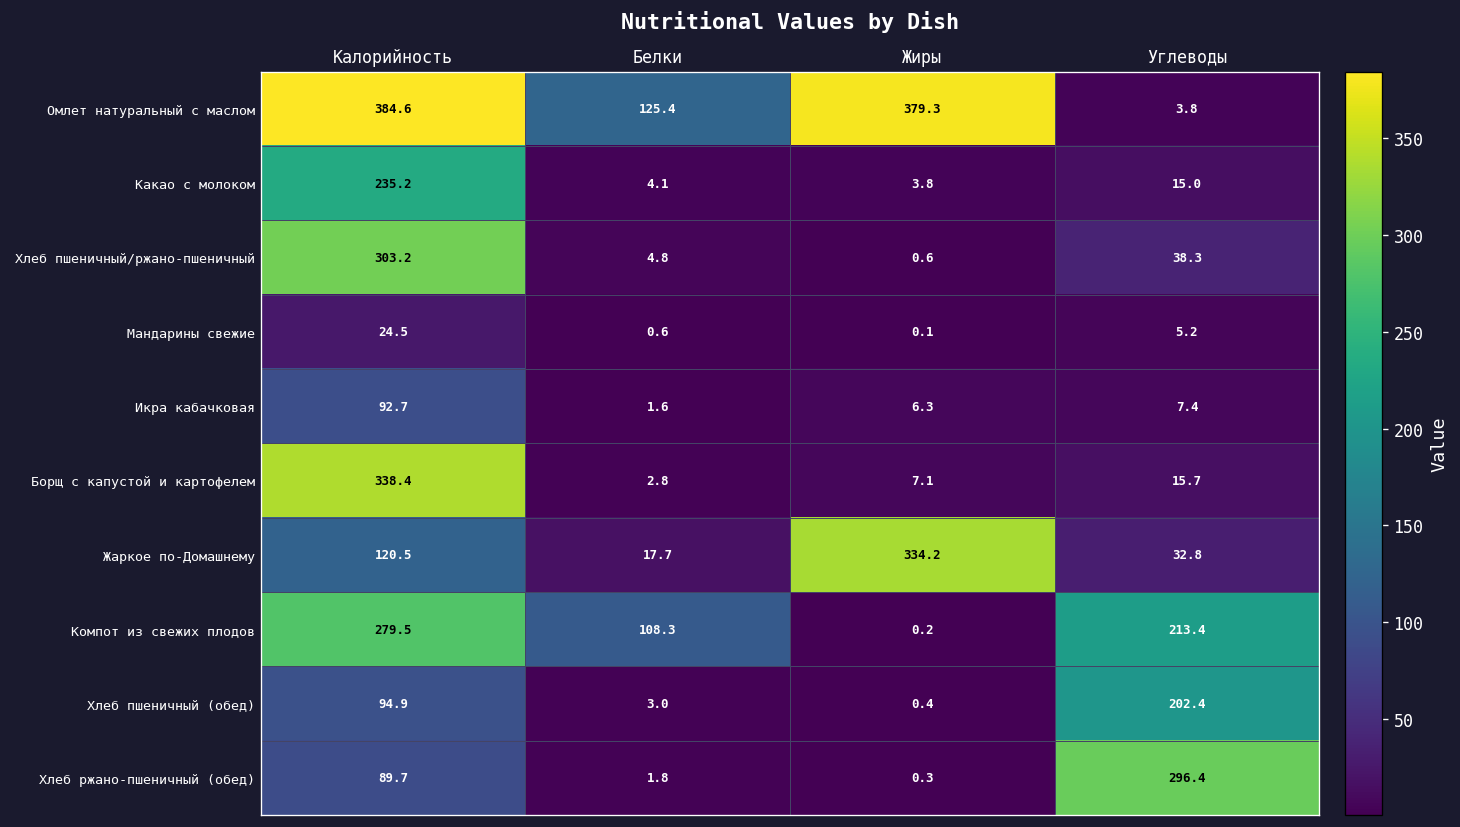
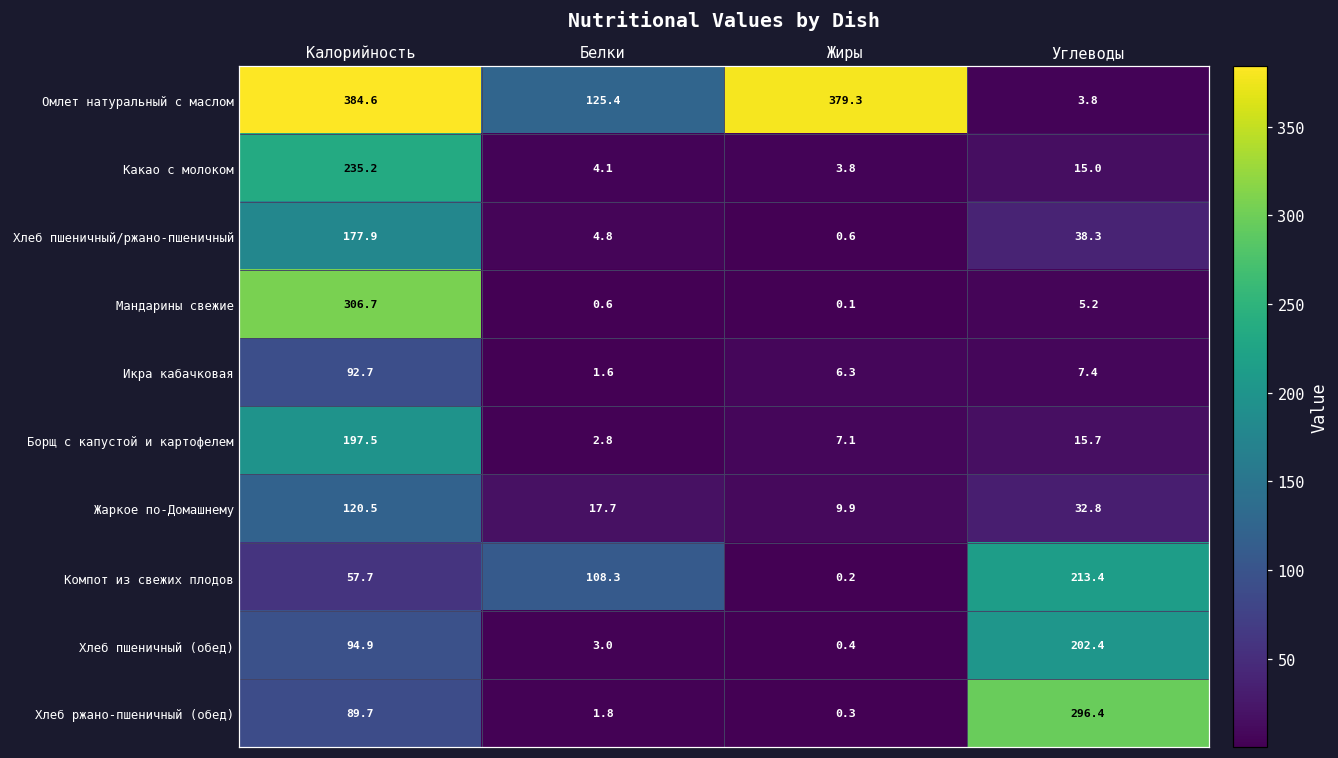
Хлеб пшеничный/ржано-пшеничный, Калорийность: 303.2 -> 177.9
Мандарины свежие, Калорийность: 24.5 -> 306.7
Борщ с капустой и картофелем, Калорийность: 338.4 -> 197.5
Жаркое по-Домашнему, Жиры: 334.2 -> 9.9
Компот из свежих плодов, Калорийность: 279.5 -> 57.7
